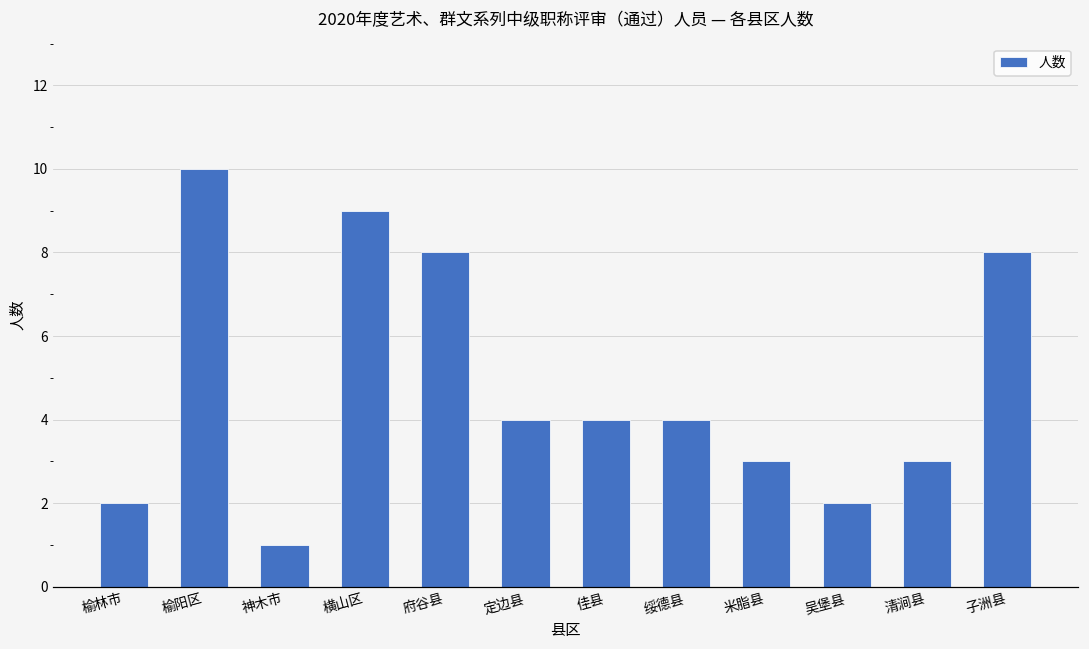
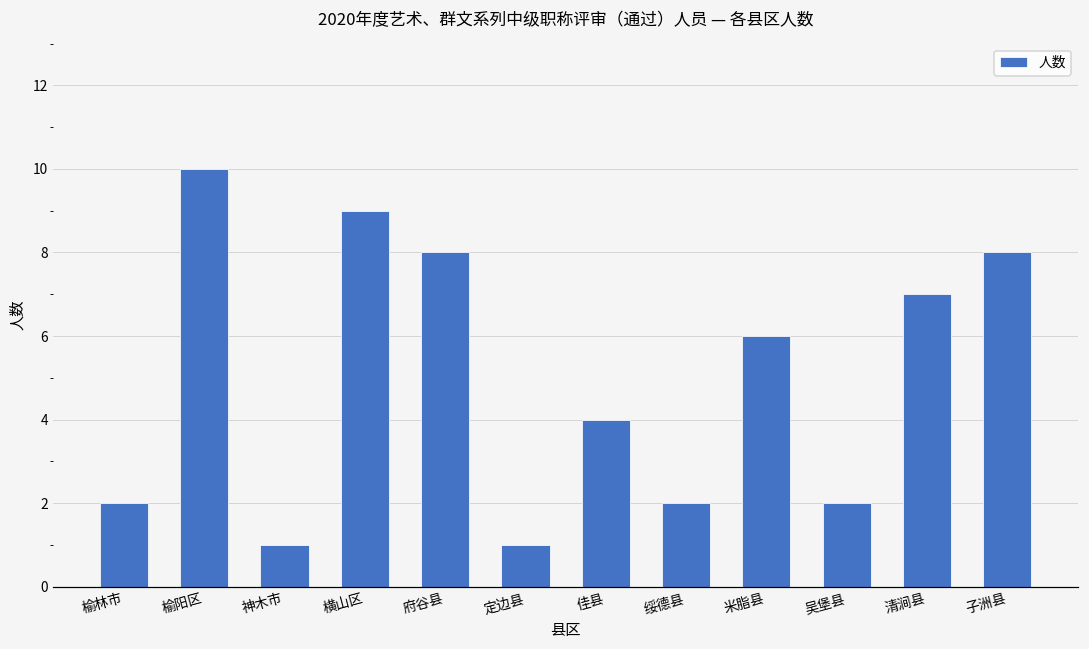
定边县: 4 -> 1
绥德县: 4 -> 2
米脂县: 3 -> 6
清涧县: 3 -> 7
